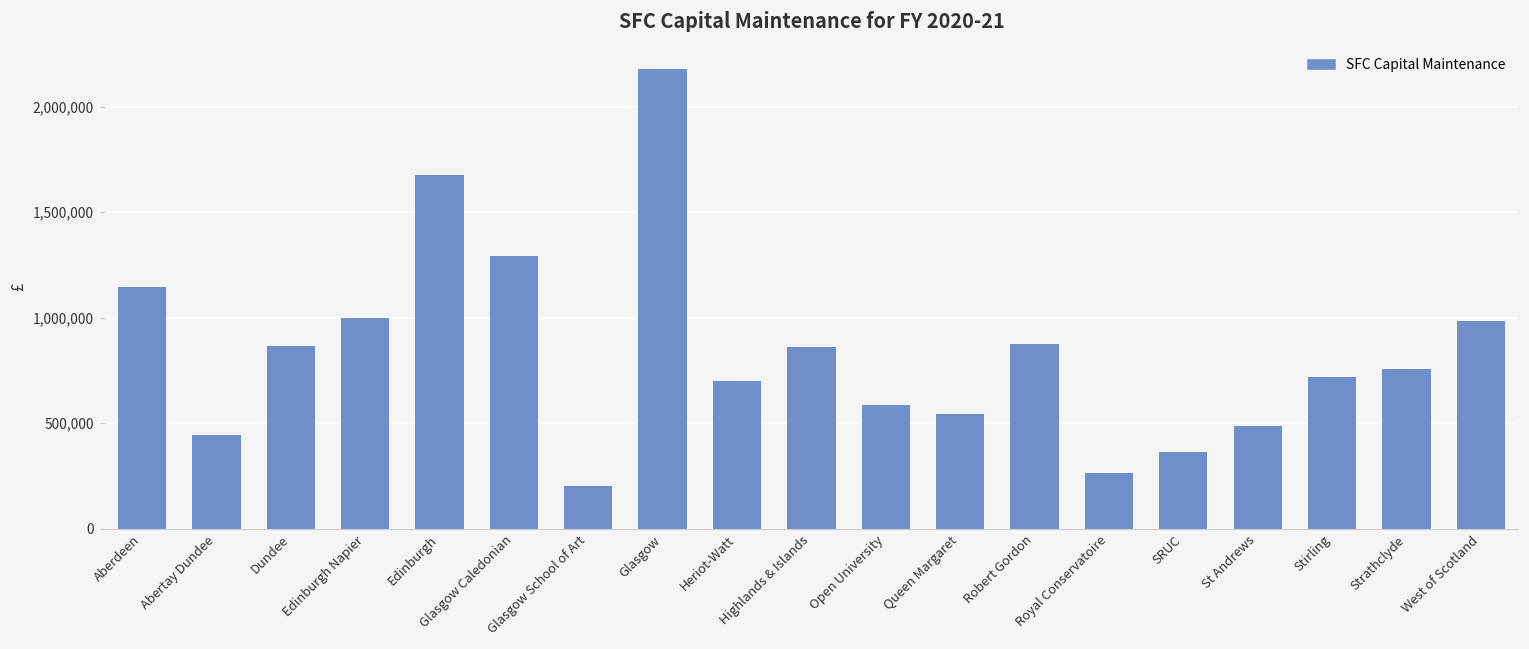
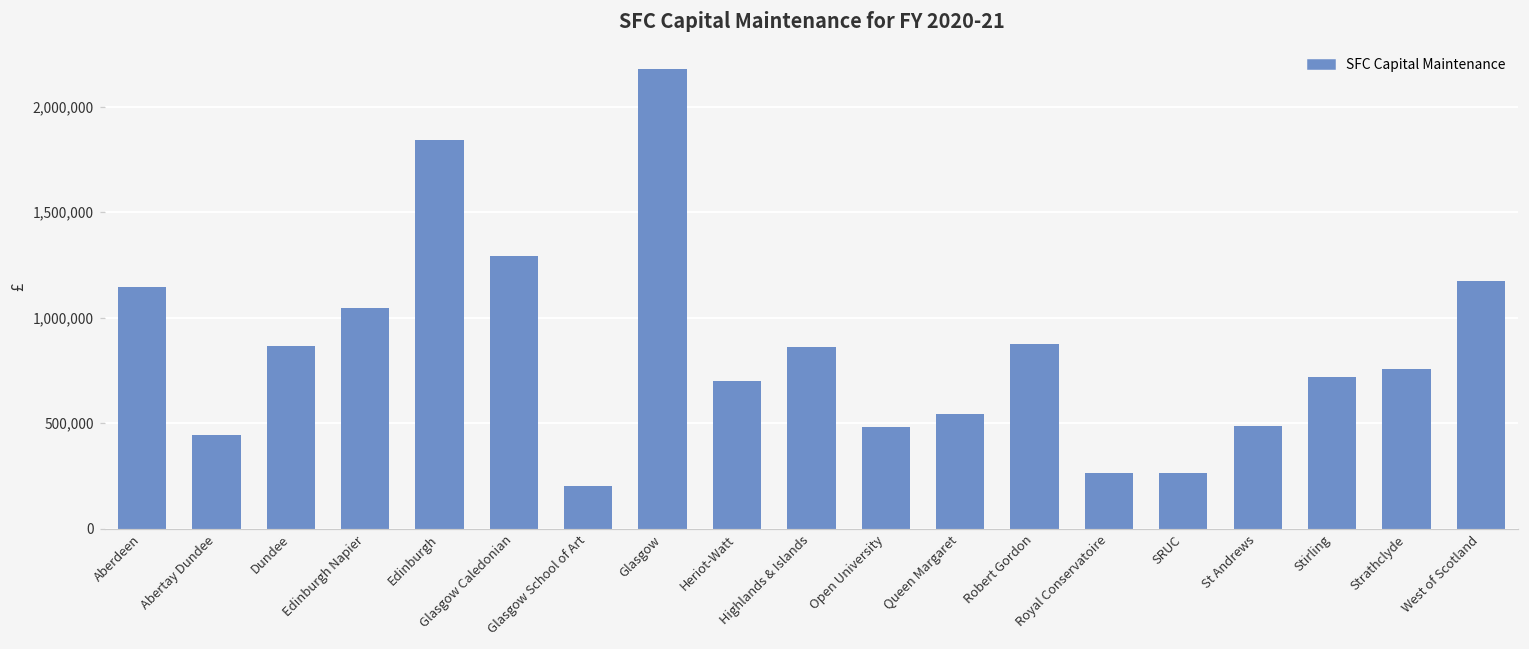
Edinburgh Napier: 1,000,000 -> 1,050,000
Edinburgh: 1,680,000 -> 1,840,000
Open University: 590,000 -> 480,000
SRUC: 360,000 -> 260,000
West of Scotland: 980,000 -> 1,180,000
